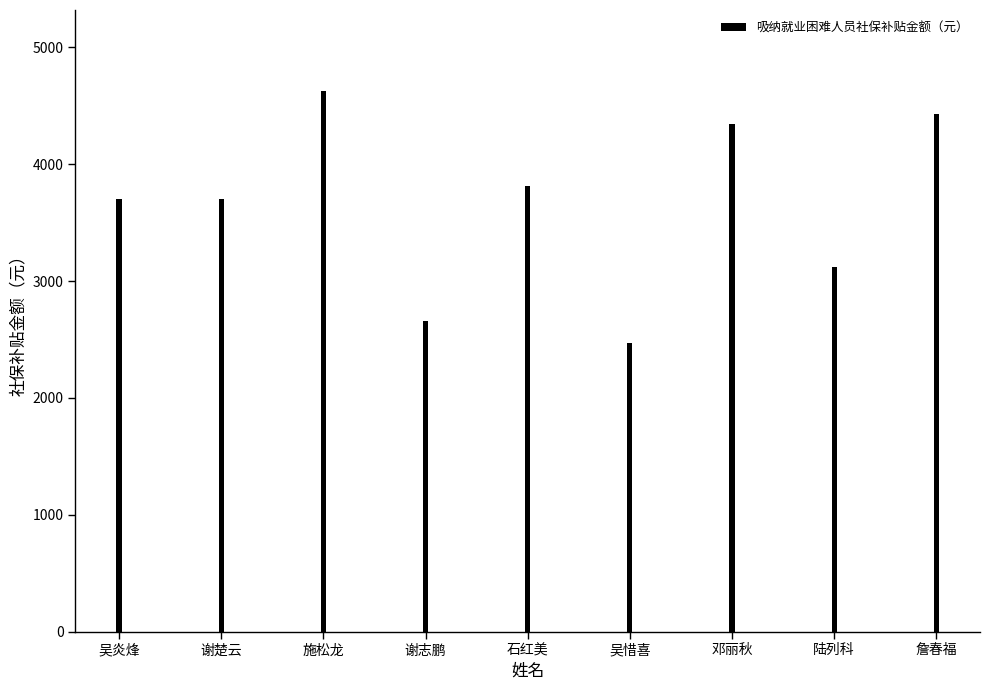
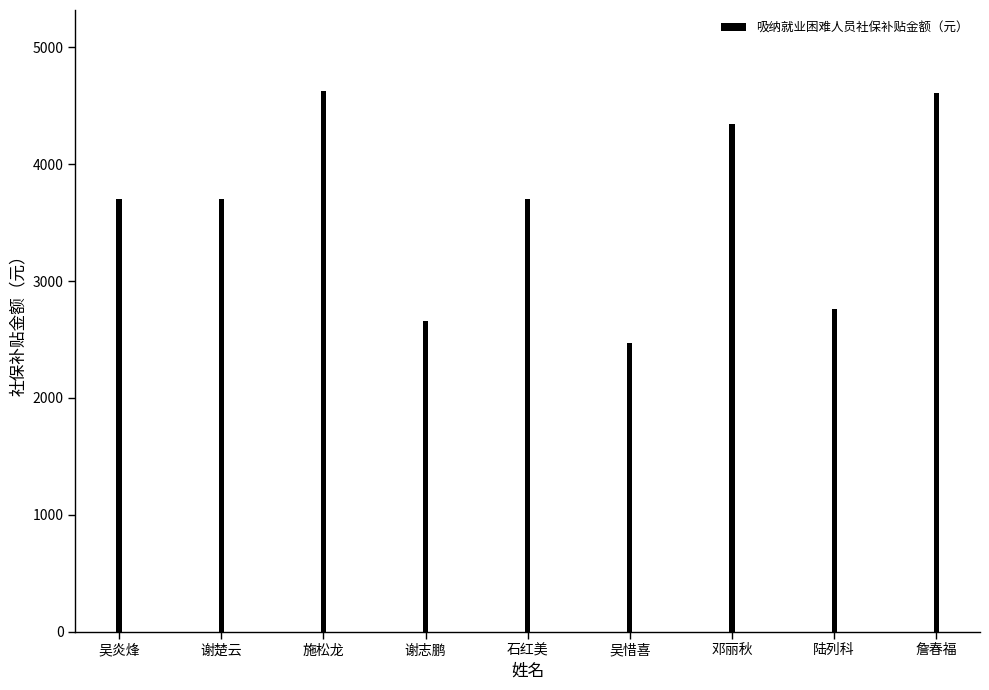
石红美: 3810 -> 3710
陆列科: 3120 -> 2760
詹春福: 4430 -> 4610
